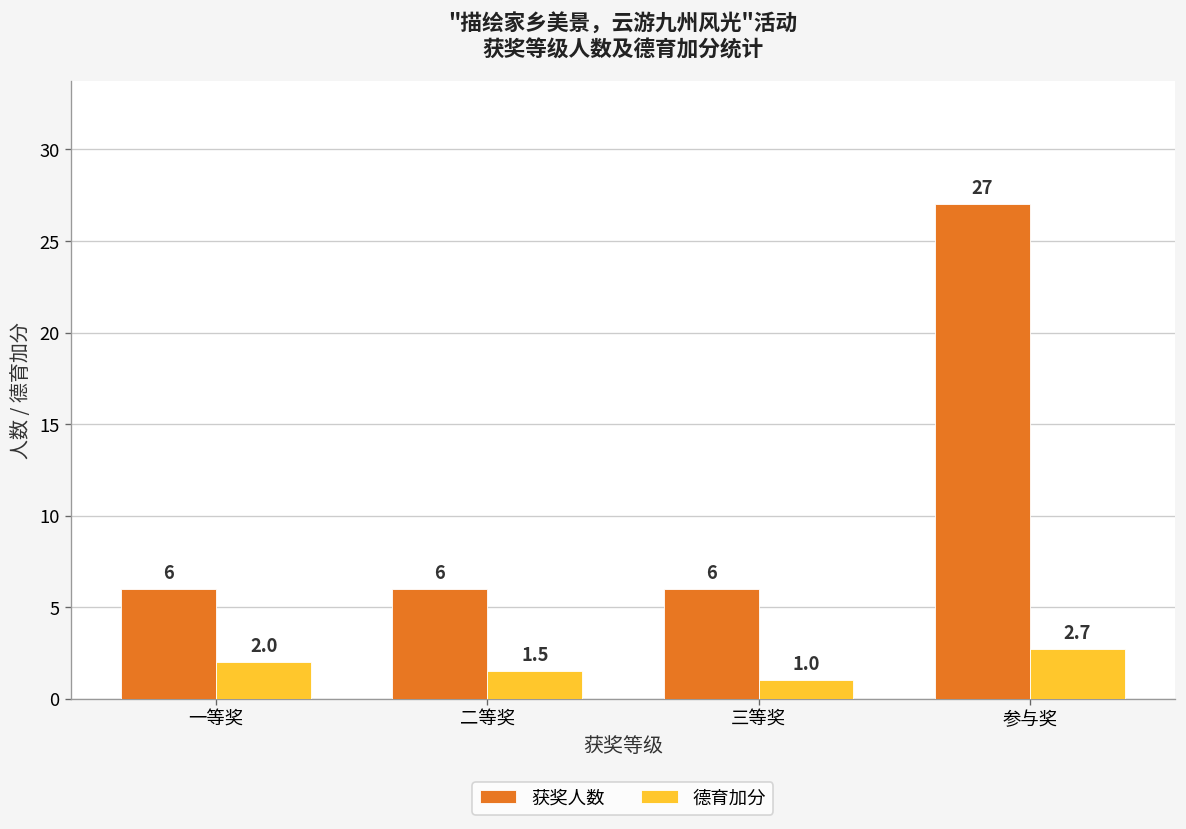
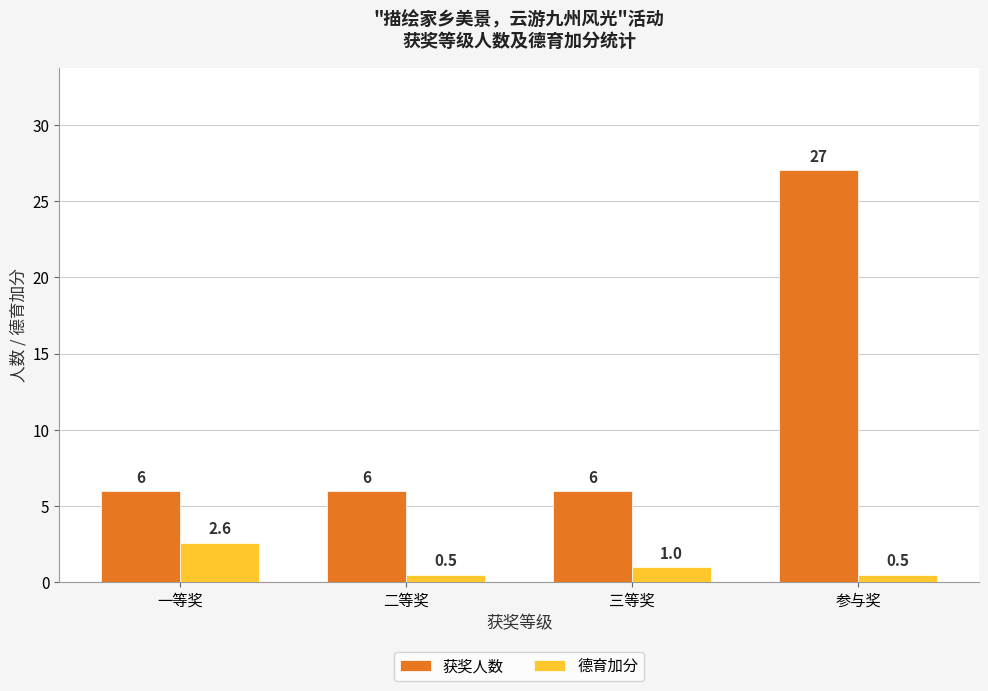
德育加分, 一等奖: 2.0 -> 2.6
德育加分, 二等奖: 1.5 -> 0.5
德育加分, 参与奖: 2.7 -> 0.5
